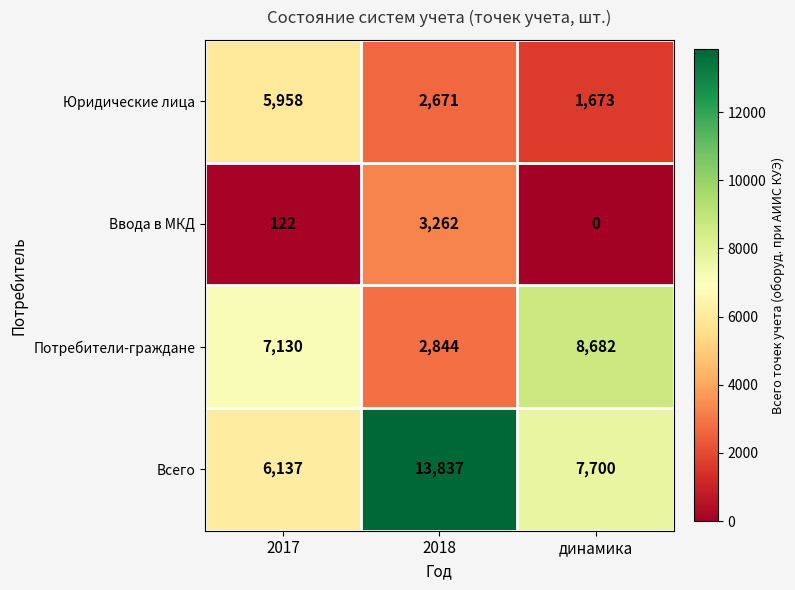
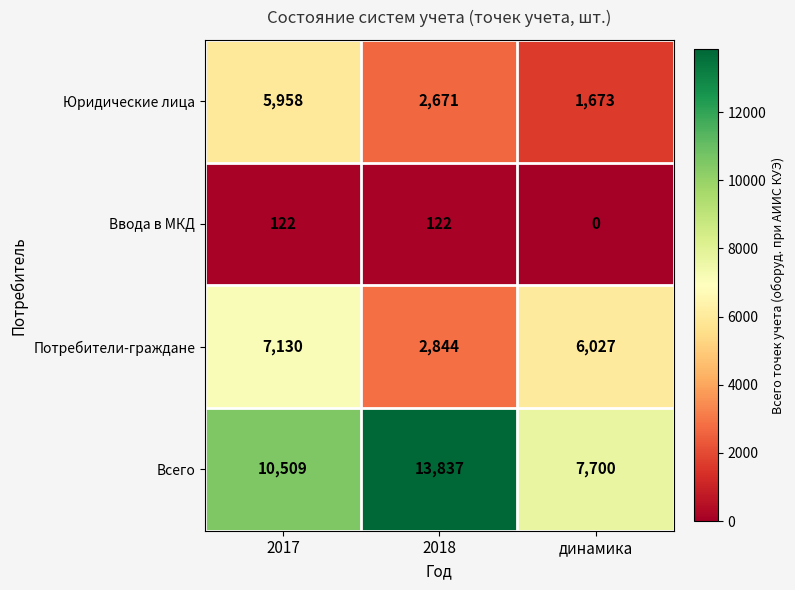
Ввода в МКД, 2018: 3,262 -> 122
Потребители-граждане, динамика: 8,682 -> 6,027
Всего, 2017: 6,137 -> 10,509
